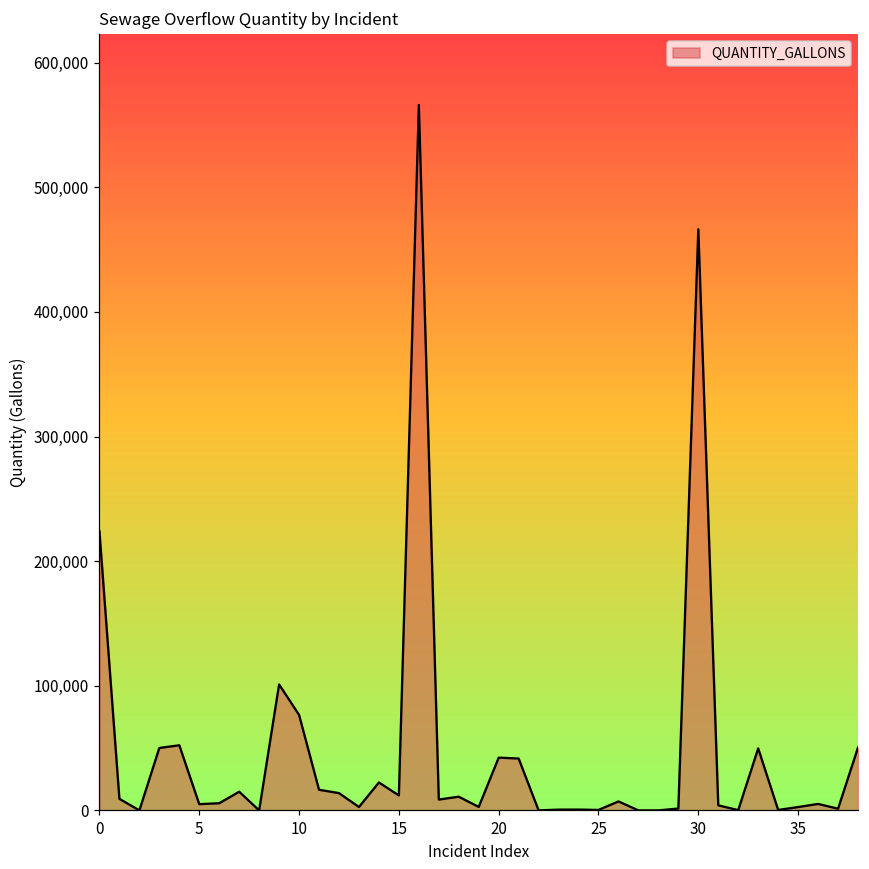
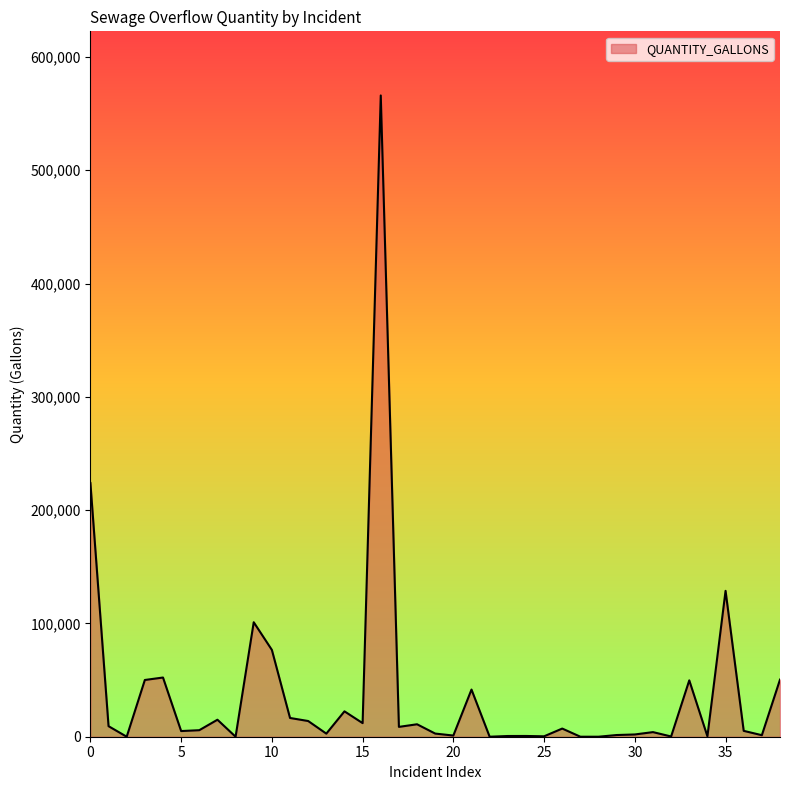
20: 42,000 -> 1,000
30: 466,000 -> 2,000
35: 3,000 -> 129,000
